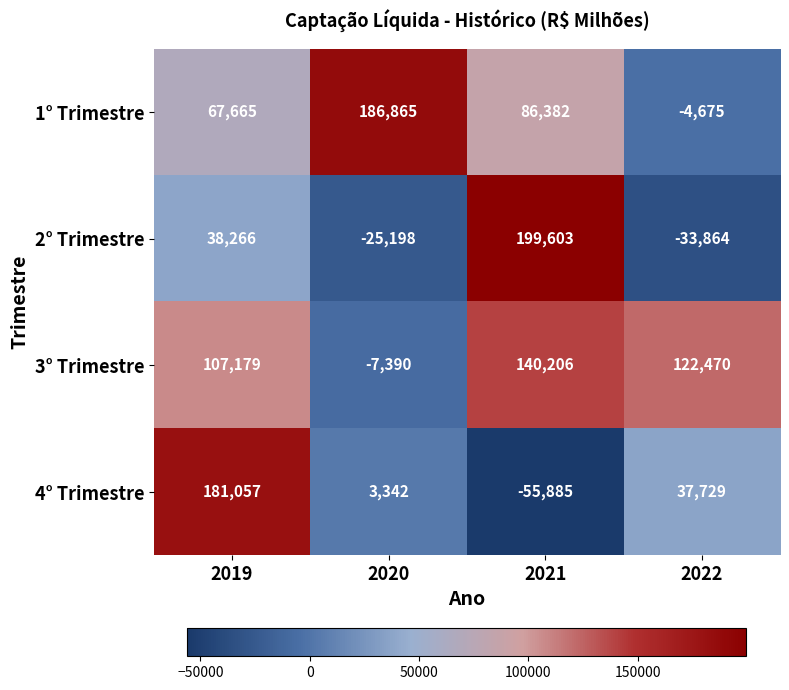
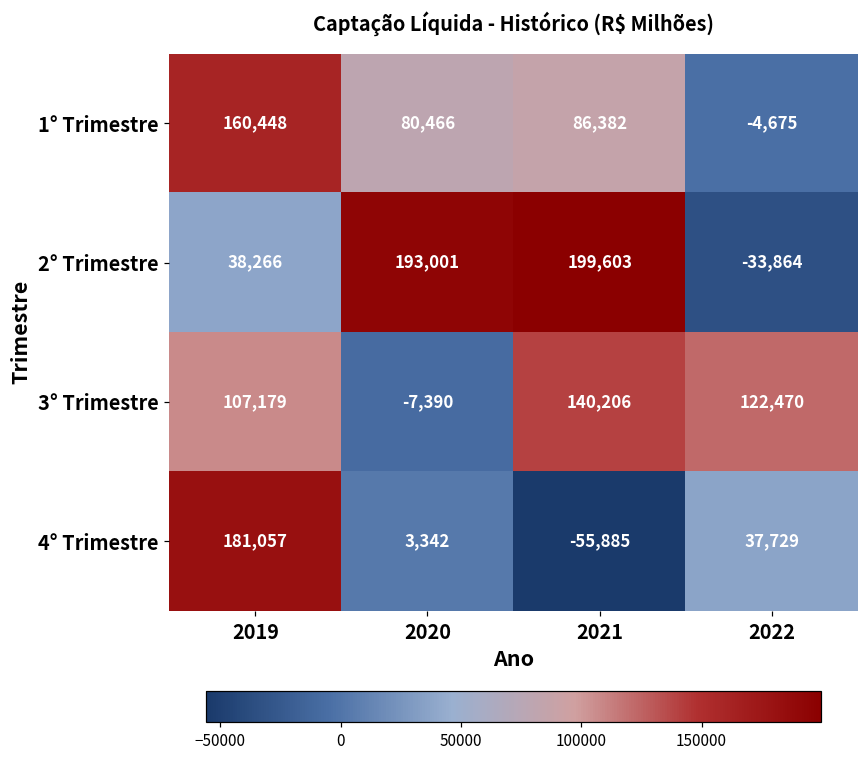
1° Trimestre, 2019: 67,665 -> 160,448
1° Trimestre, 2020: 186,865 -> 80,466
2° Trimestre, 2020: -25,198 -> 193,001
